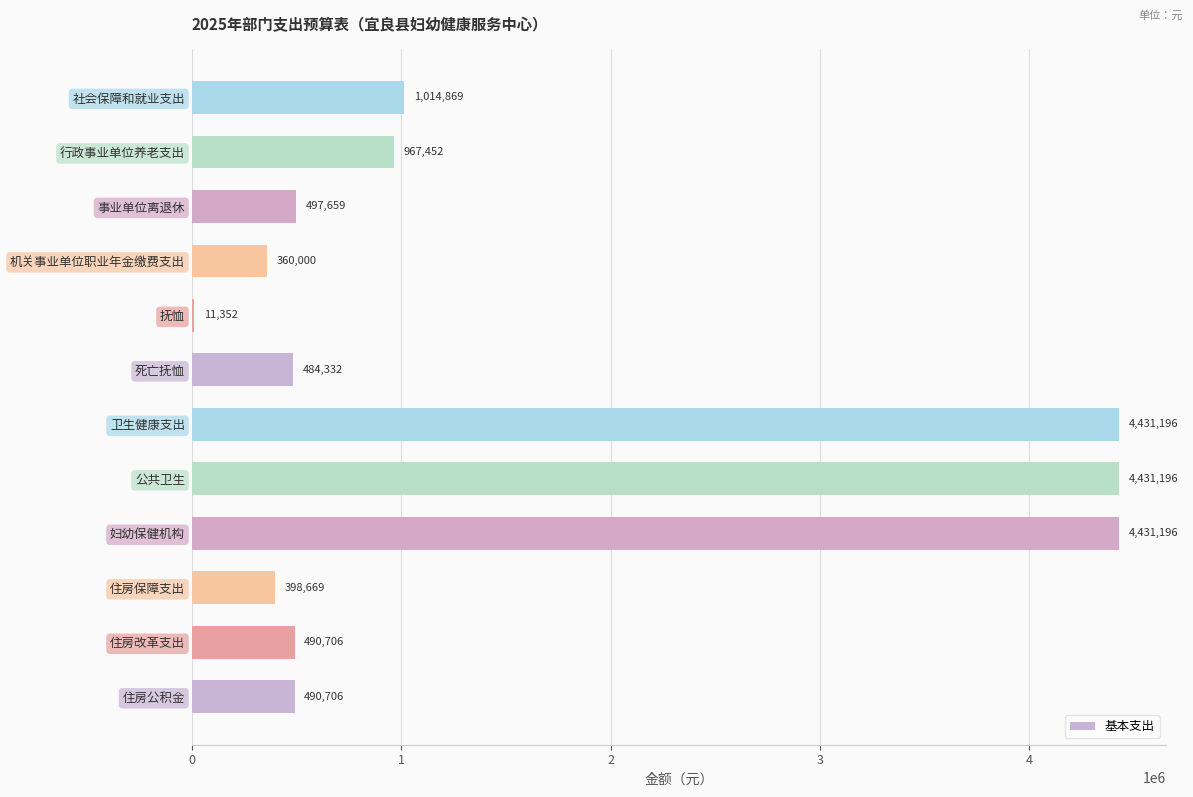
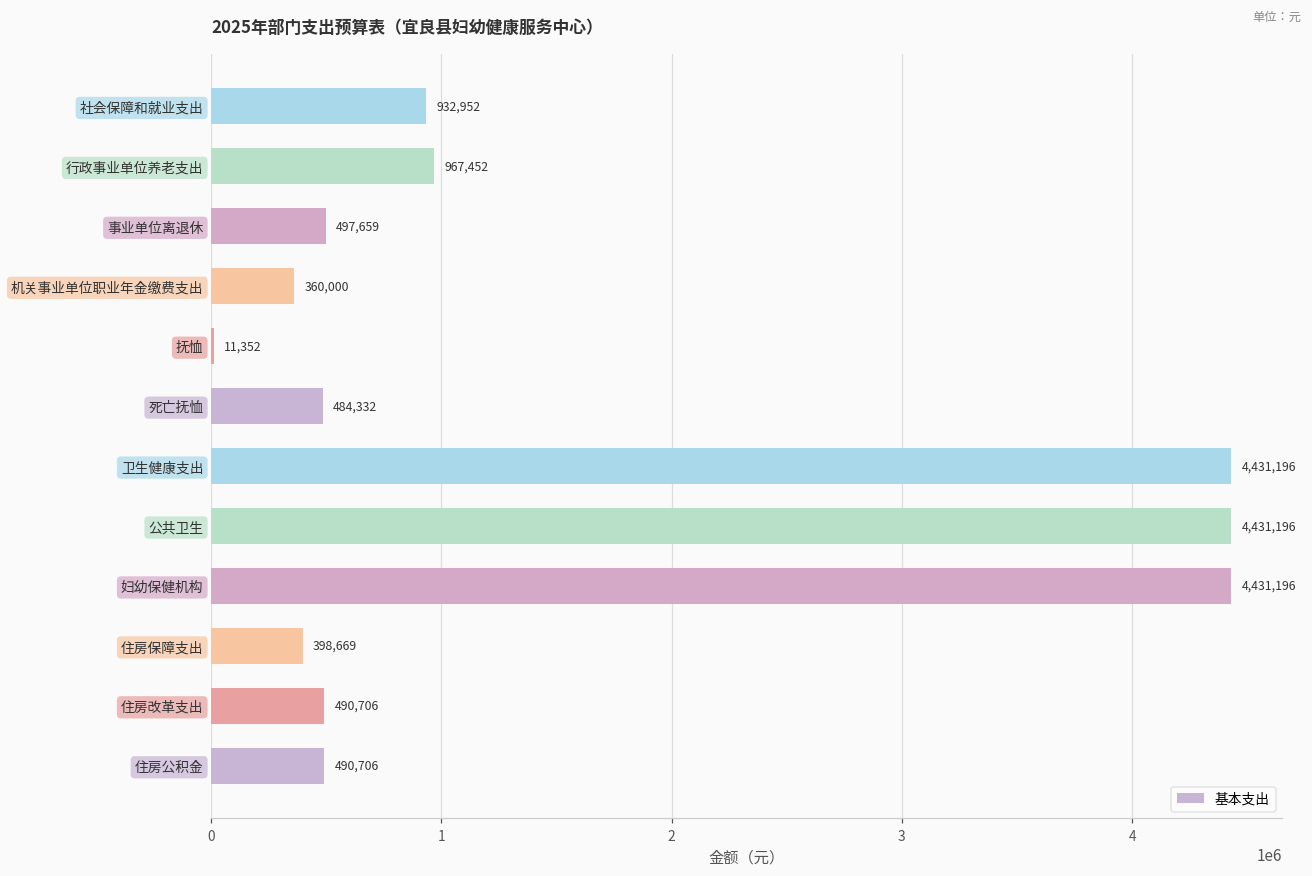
社会保障和就业支出: 1,014,869 -> 932,952
